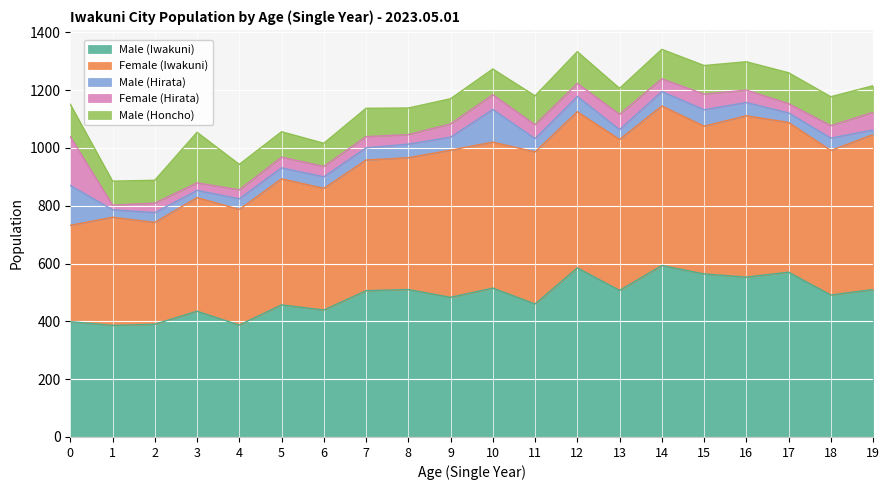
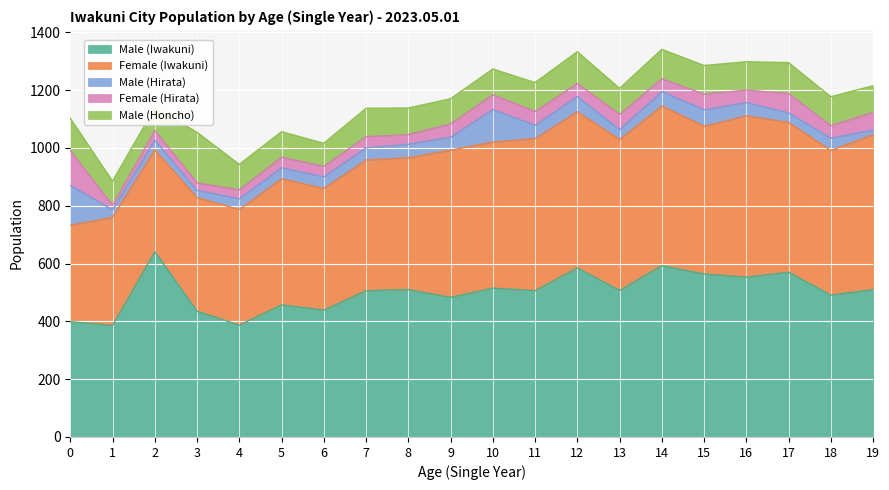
Female (Hirata), 0: 170 -> 120
Male (Iwakuni), 2: 390 -> 640
Male (Iwakuni), 11: 460 -> 510
Female (Hirata), 17: 30 -> 70
